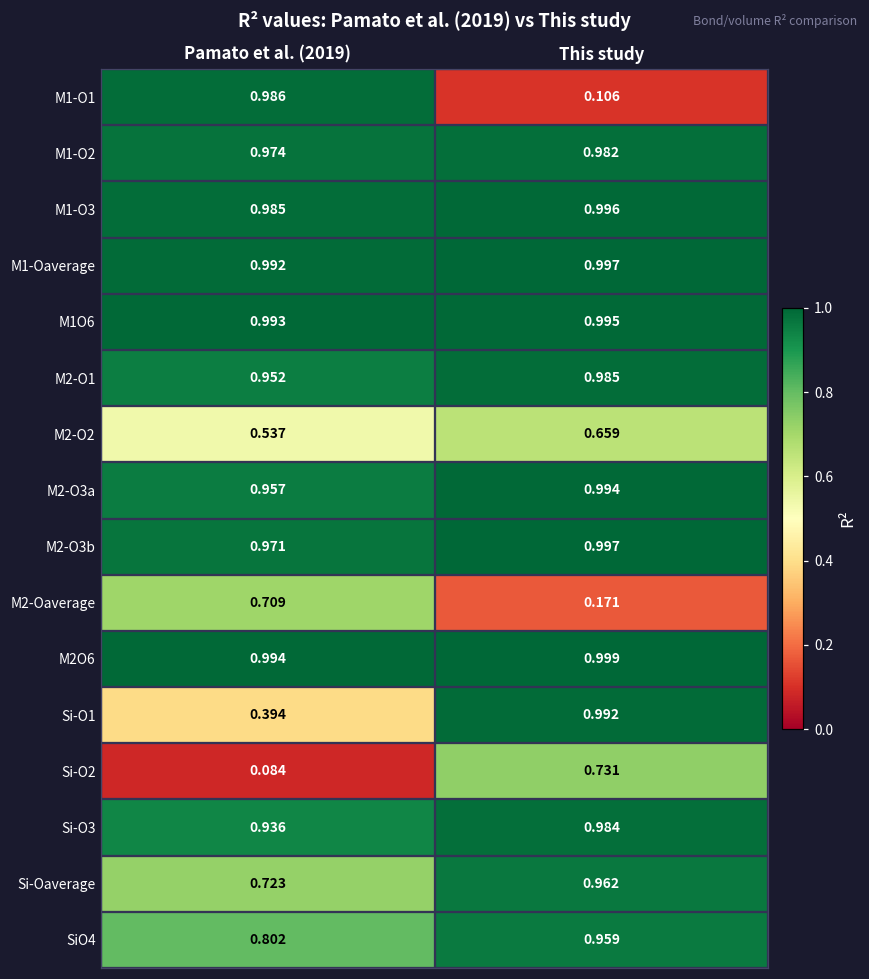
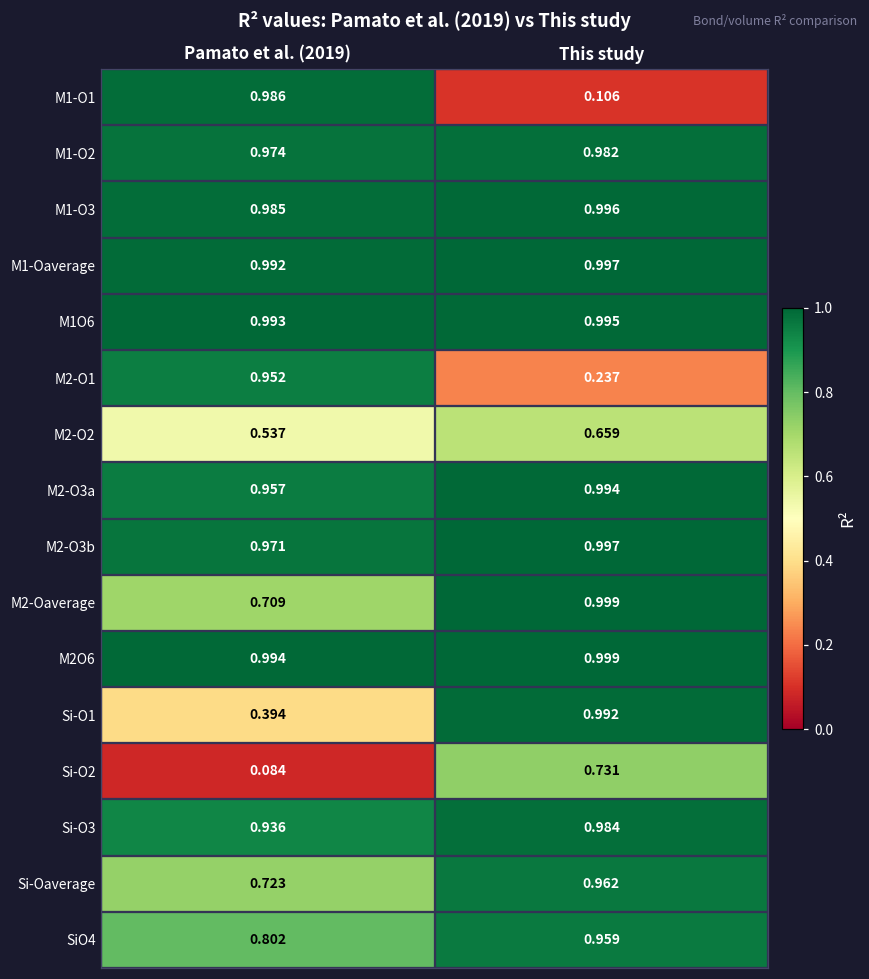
M2-O1, This study: 0.985 -> 0.237
M2-Oaverage, This study: 0.171 -> 0.999
